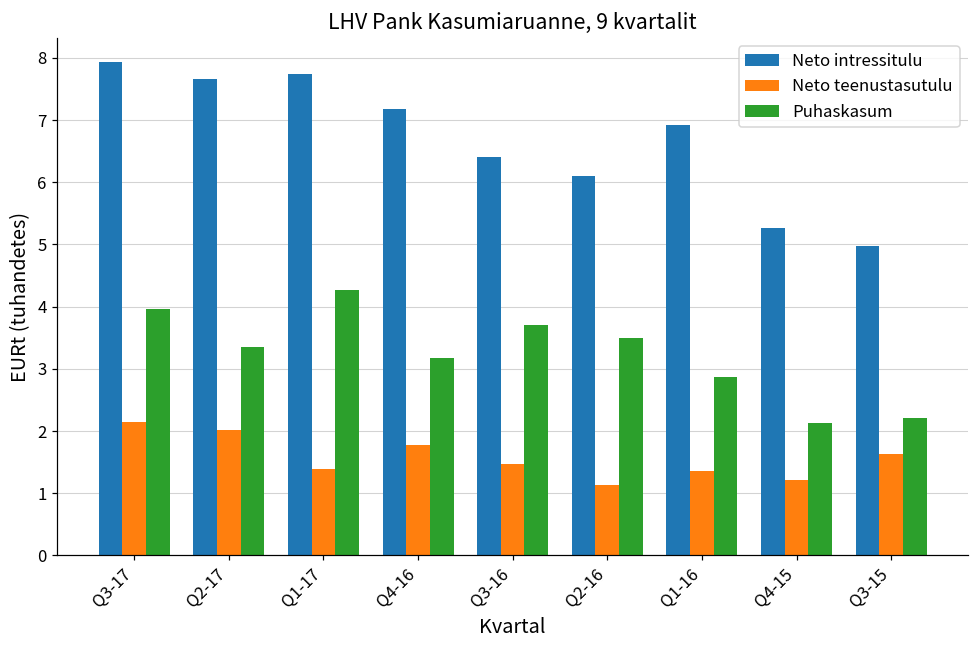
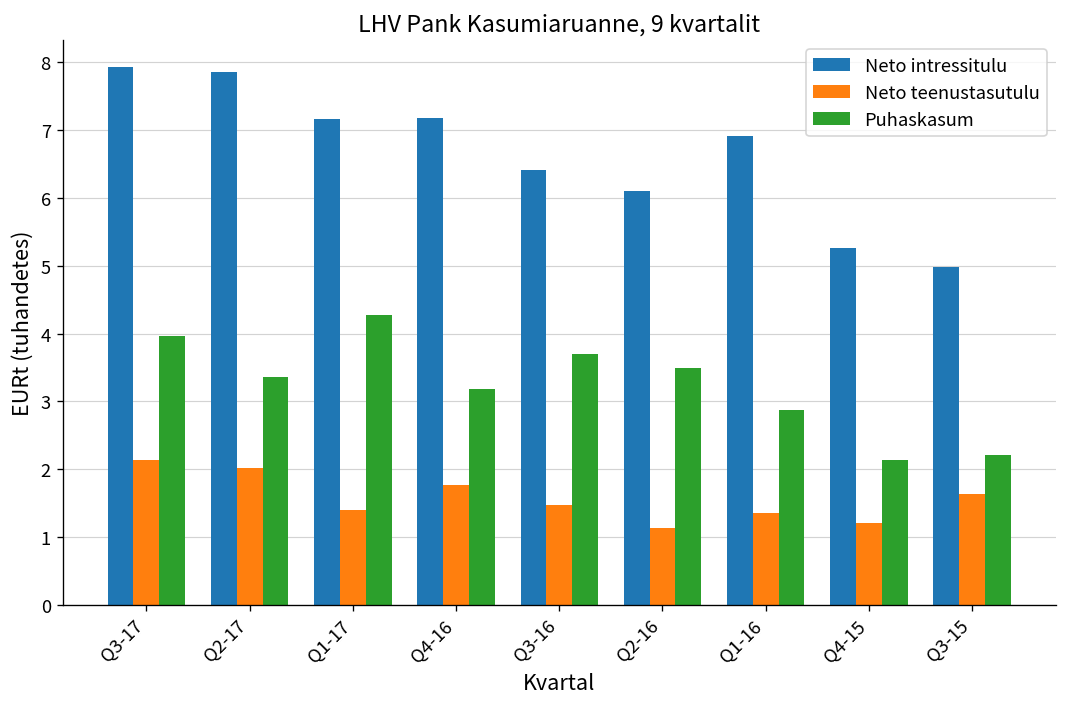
Neto intressitulu, Q2-17: 7.7 -> 7.8
Neto intressitulu, Q1-17: 7.7 -> 7.2
